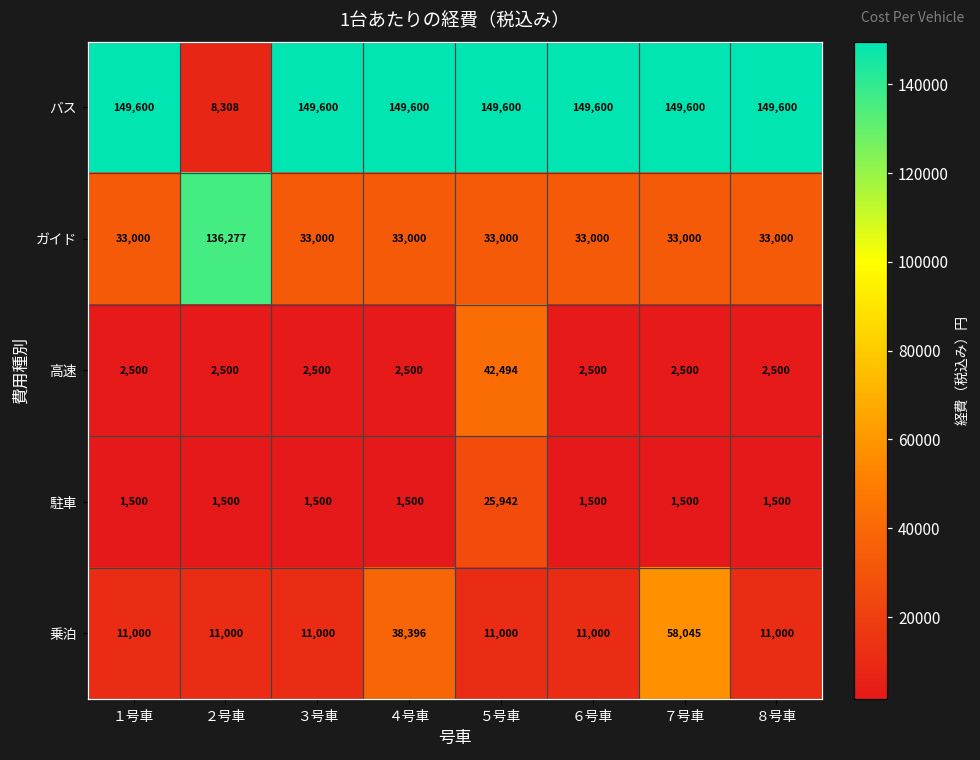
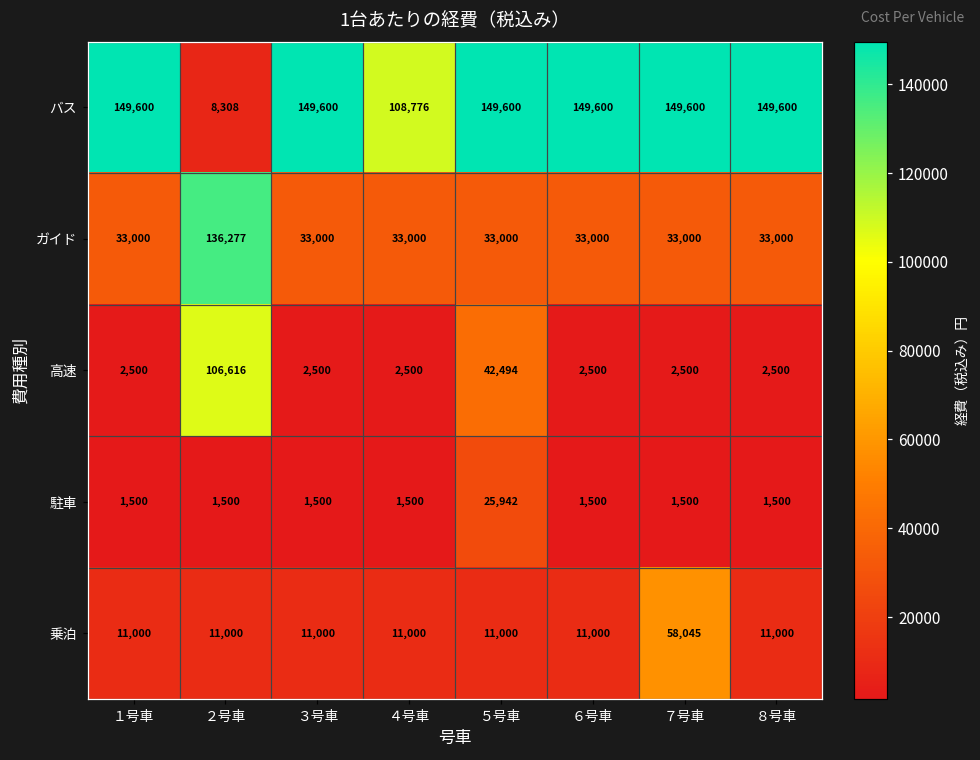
バス, ４号車: 149,600 -> 108,776
高速, ２号車: 2,500 -> 106,616
乗泊, ４号車: 38,396 -> 11,000
